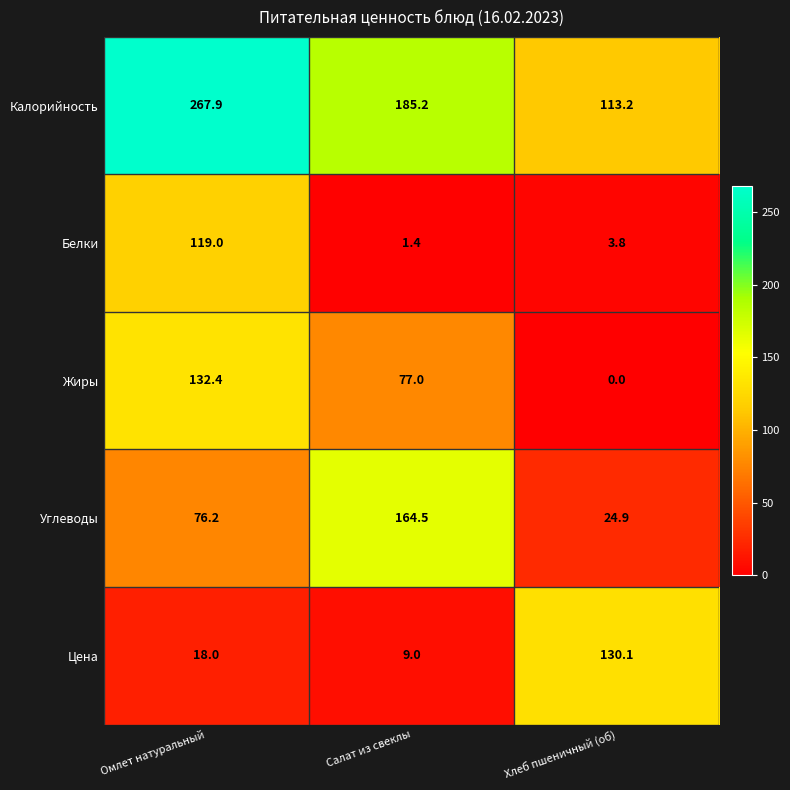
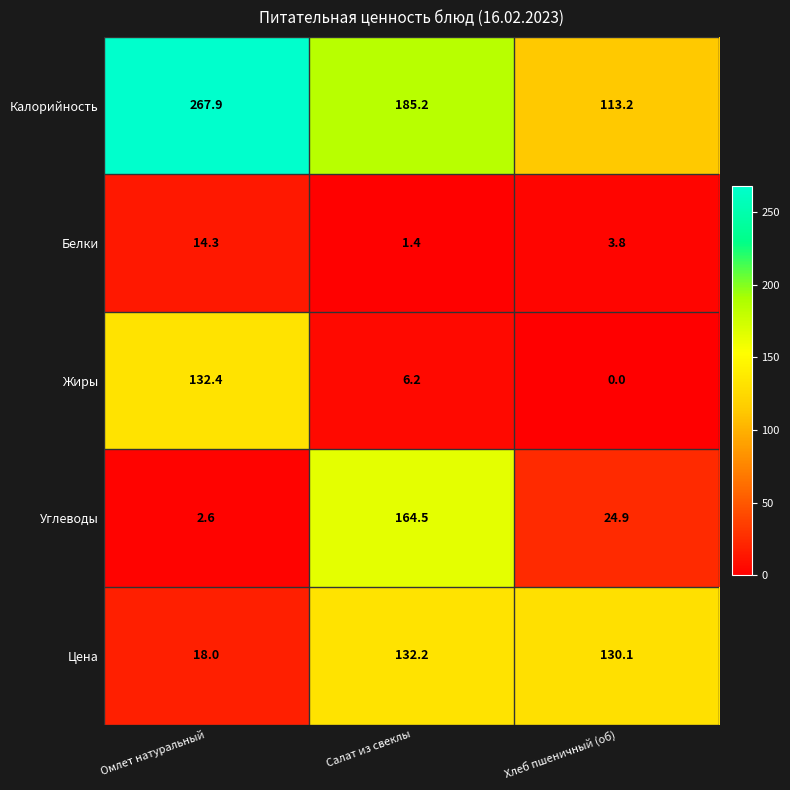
Белки, Омлет натуральный: 119.0 -> 14.3
Жиры, Салат из свеклы: 77.0 -> 6.2
Углеводы, Омлет натуральный: 76.2 -> 2.6
Цена, Салат из свеклы: 9.0 -> 132.2
